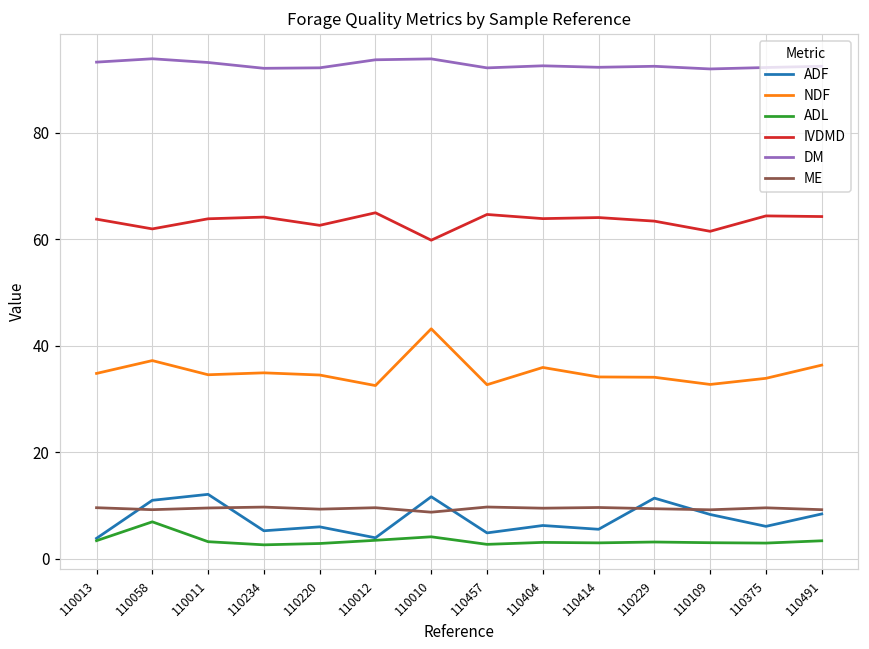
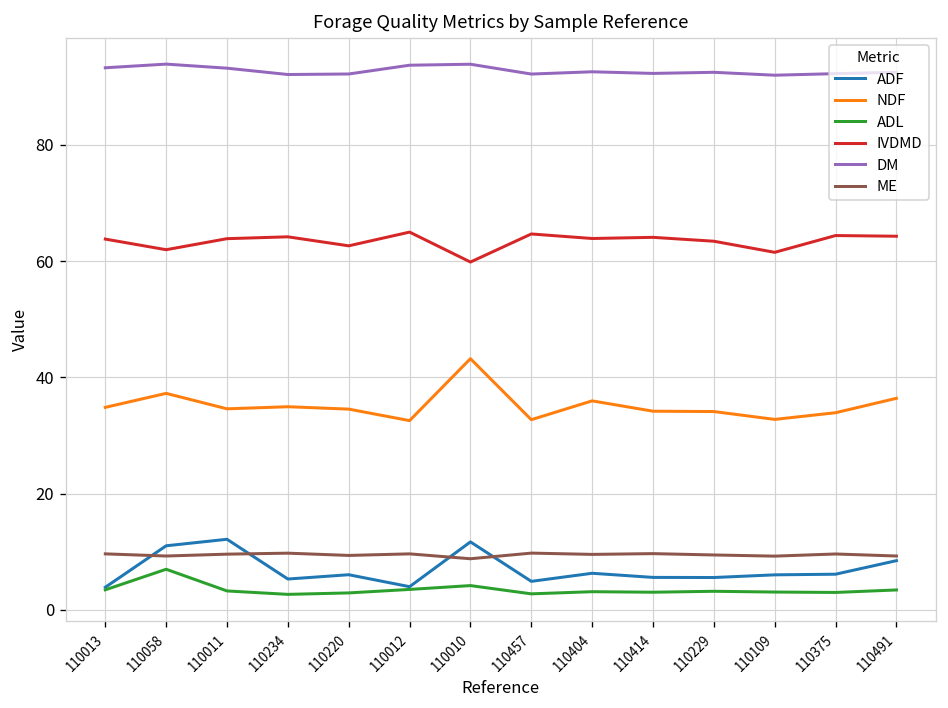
ADF, 110229: 11 -> 6
ADF, 110109: 8 -> 6
